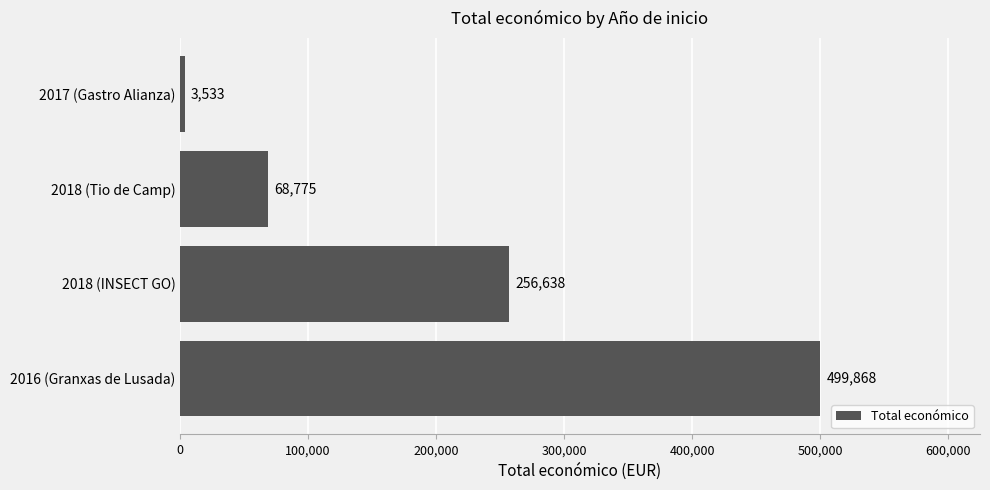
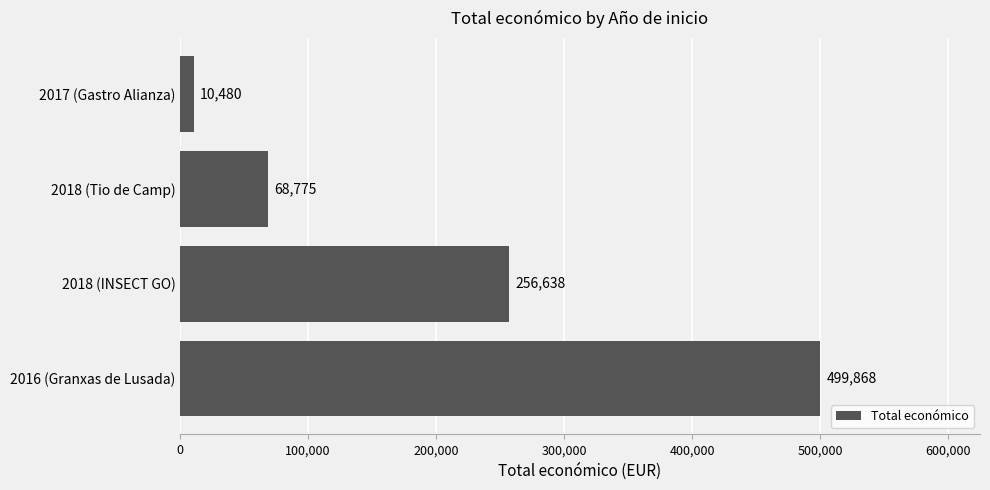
2017 (Gastro Alianza): 3,533 -> 10,480
